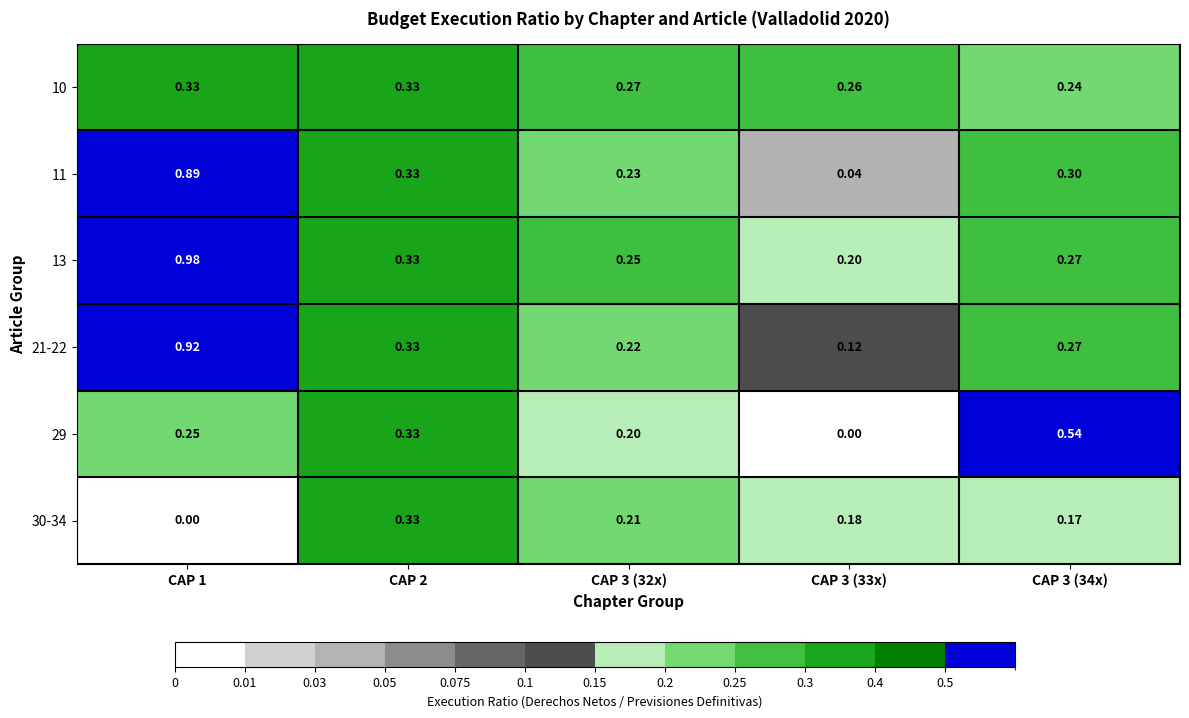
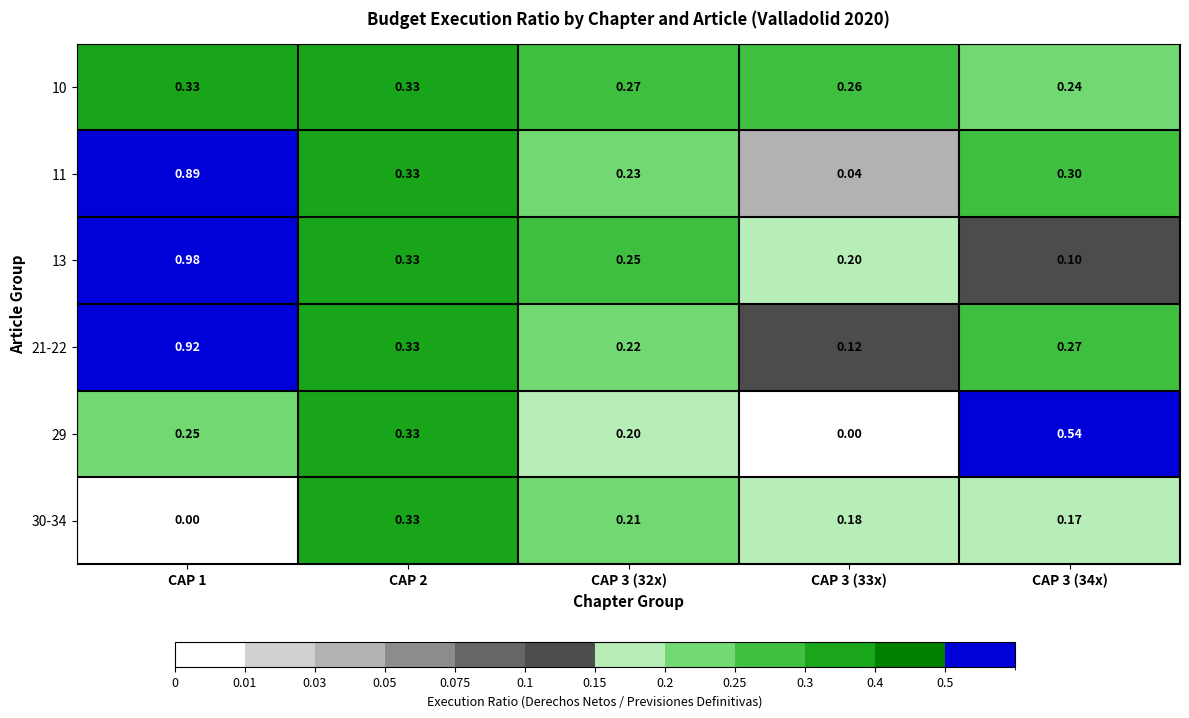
Budget Execution Ratio by Chapter and Article (Valladolid 2020), 13, CAP 3 (34x): 0.27 -> 0.10
